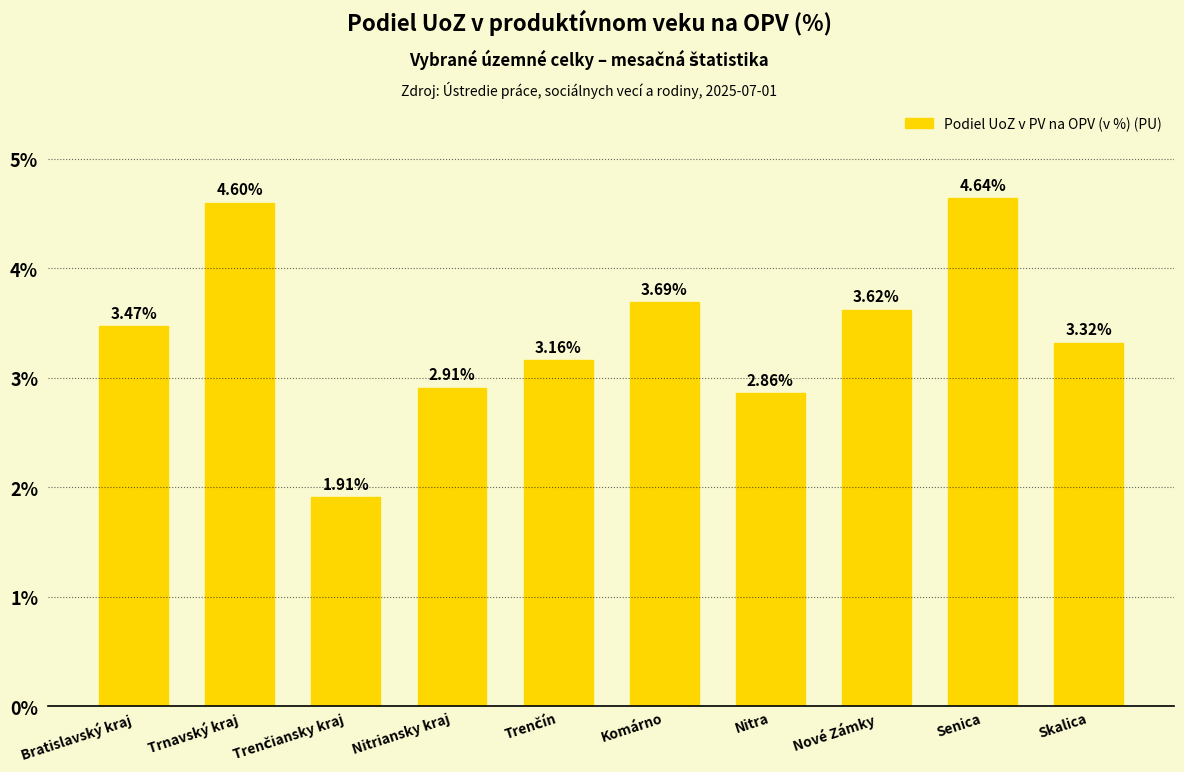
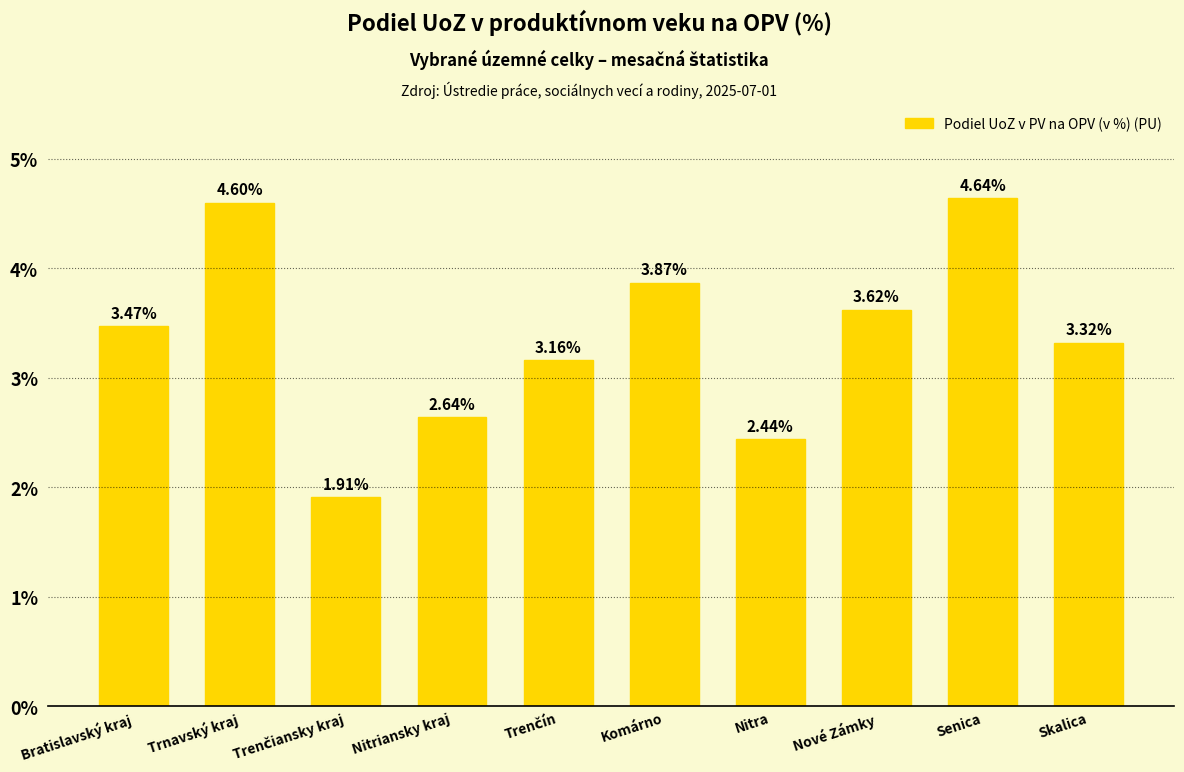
Nitriansky kraj: 2.91% -> 2.64%
Komárno: 3.69% -> 3.87%
Nitra: 2.86% -> 2.44%
